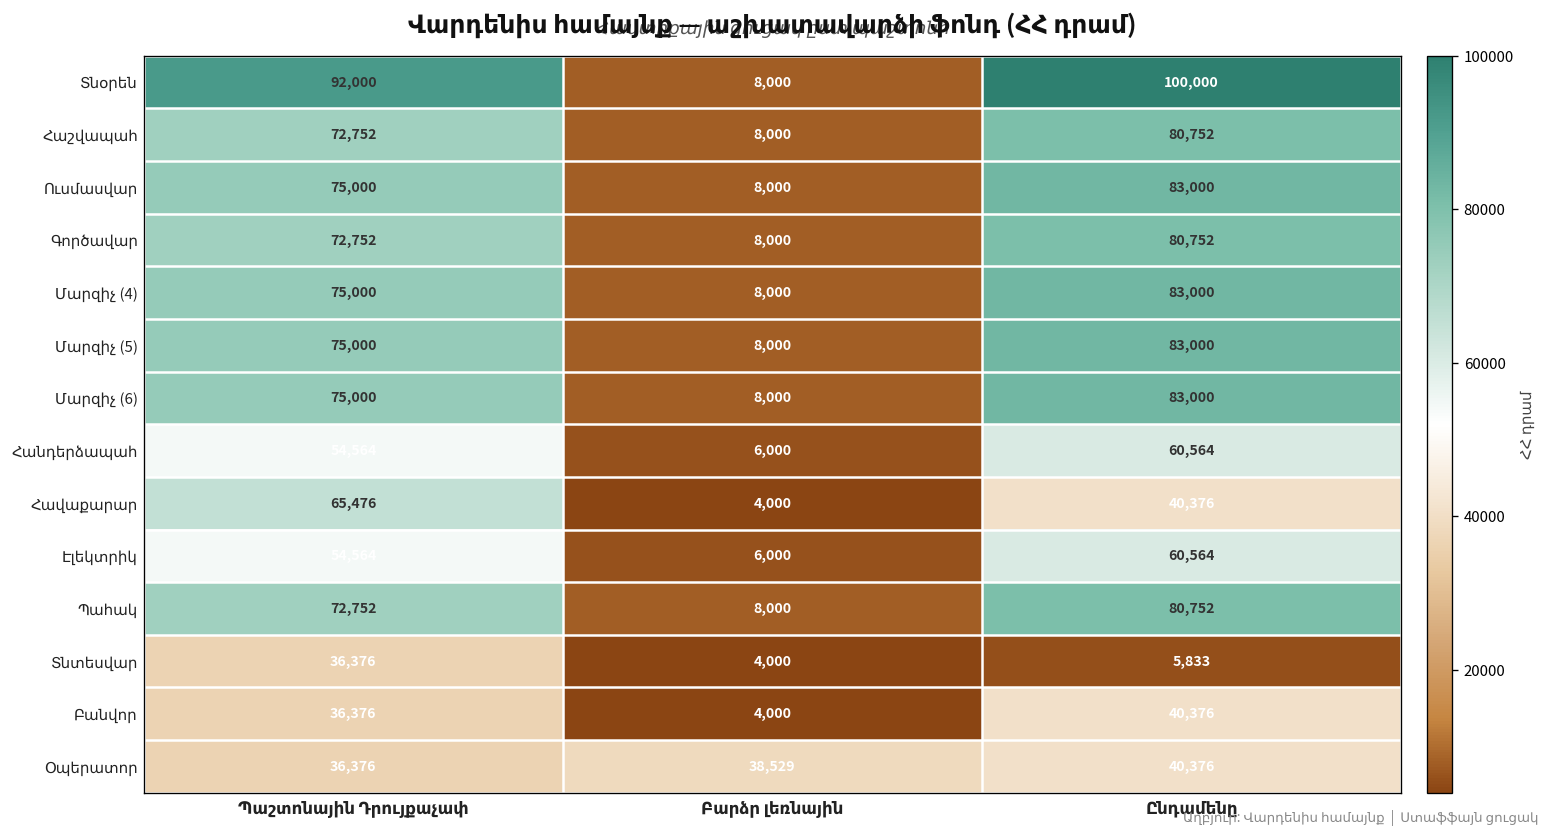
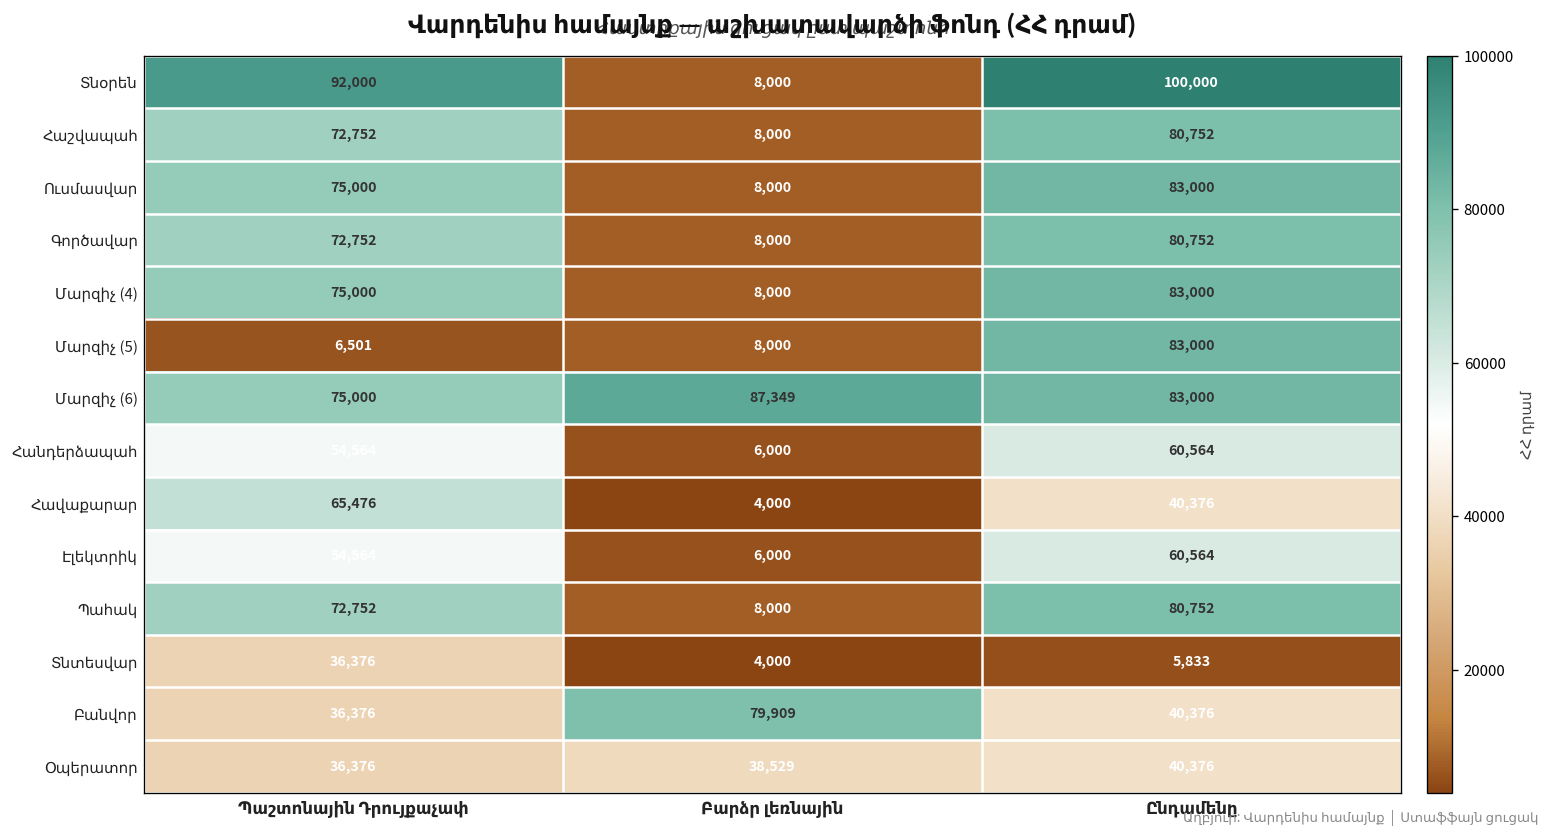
Մարզիչ (5), Պաշտոնային Դրույքաչափ: 75,000 -> 6,501
Մարզիչ (6), Բարձր լեռնային: 8,000 -> 87,349
Բանվոր, Բարձր լեռնային: 4,000 -> 79,909
